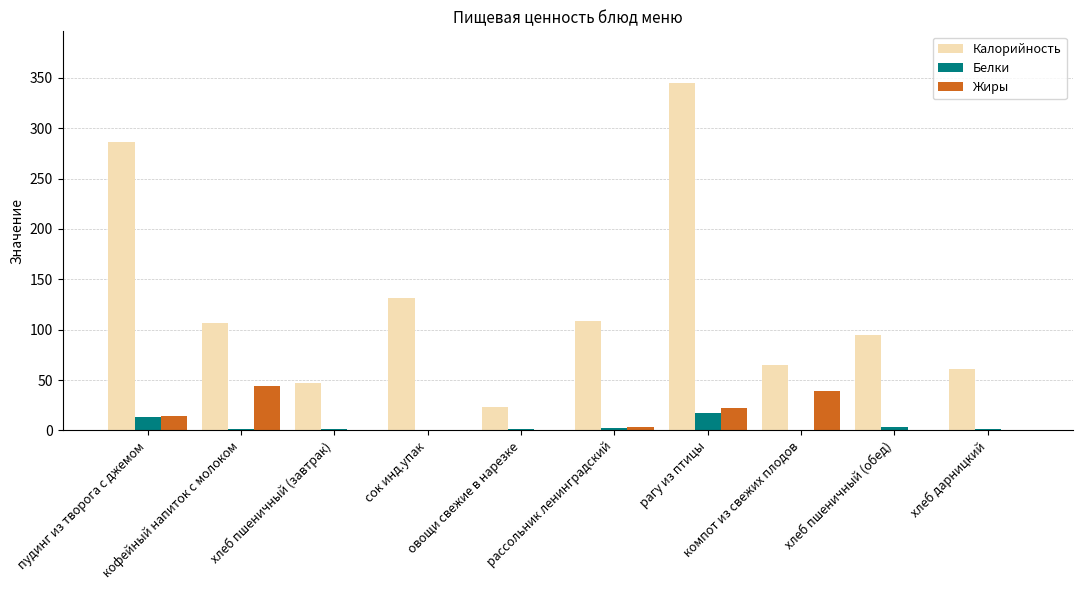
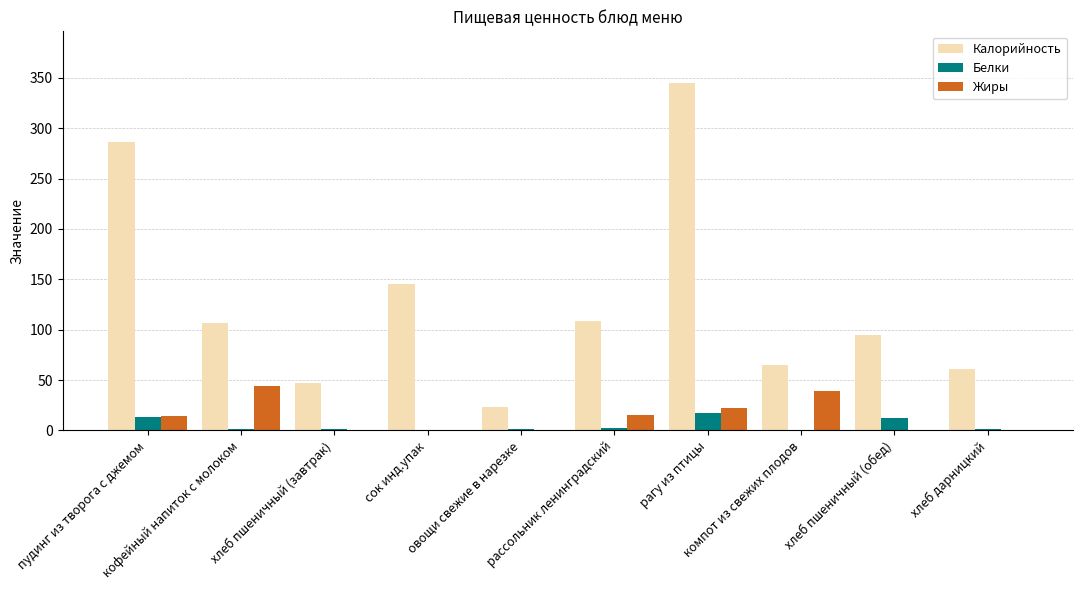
Калорийность, сок инд.упак: 132 -> 145
Жиры, рассольник ленинградский: 3 -> 15
Белки, хлеб пшеничный (обед): 3 -> 12
